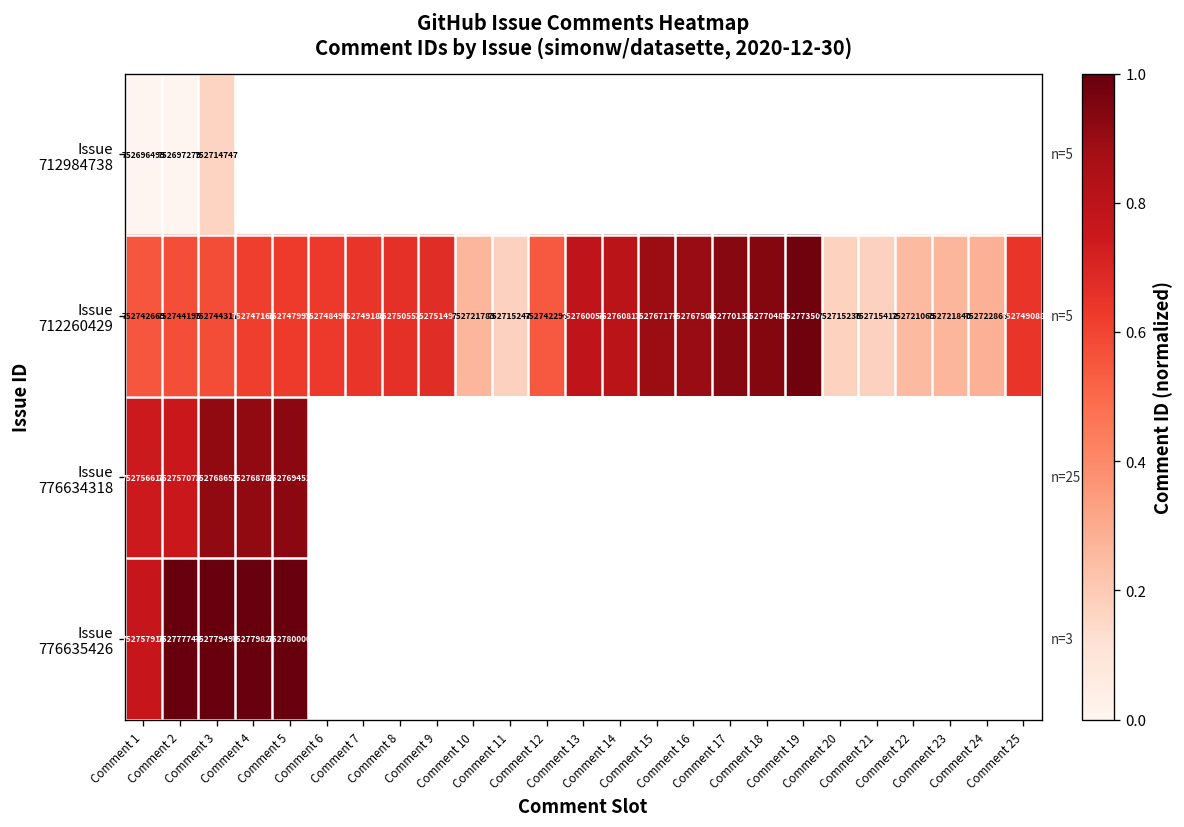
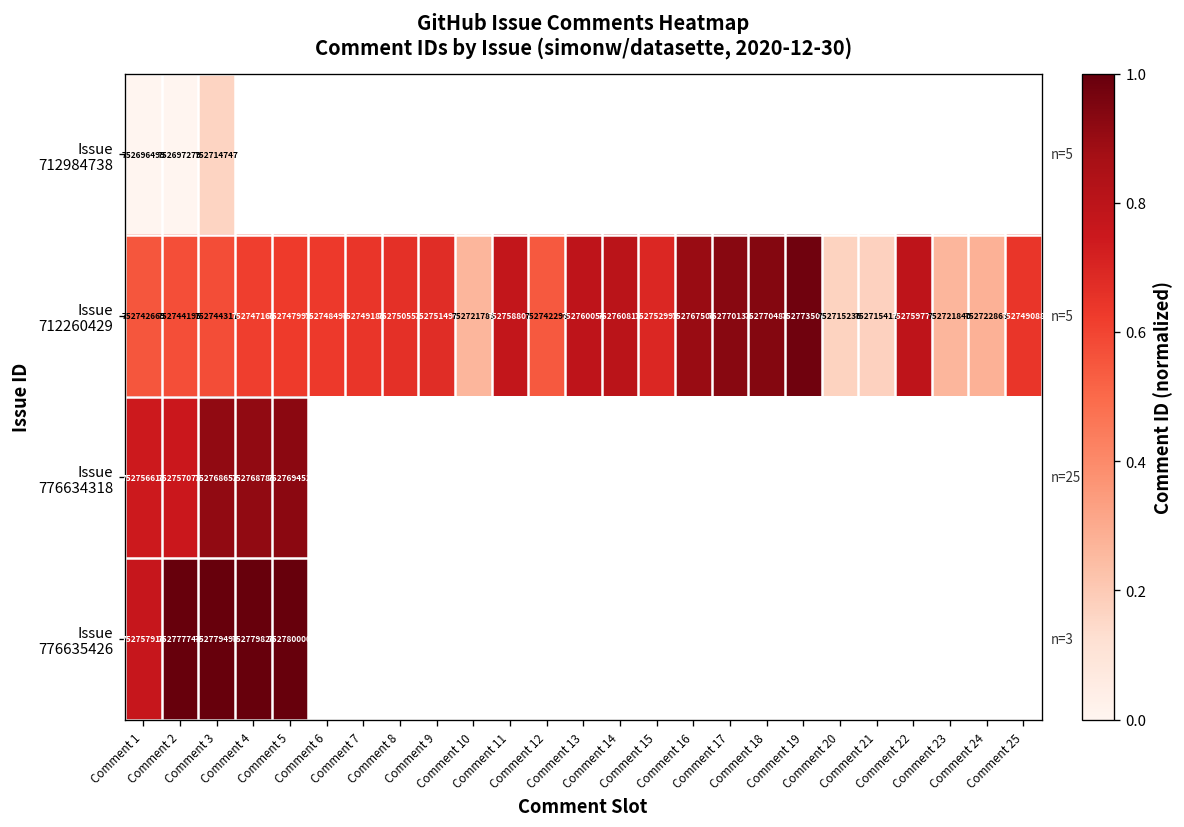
Issue 712260429, Comment 11: 752715247 -> 752758802
Issue 712260429, Comment 15: 752767174 -> 752752999
Issue 712260429, Comment 22: 752721069 -> 752759779
